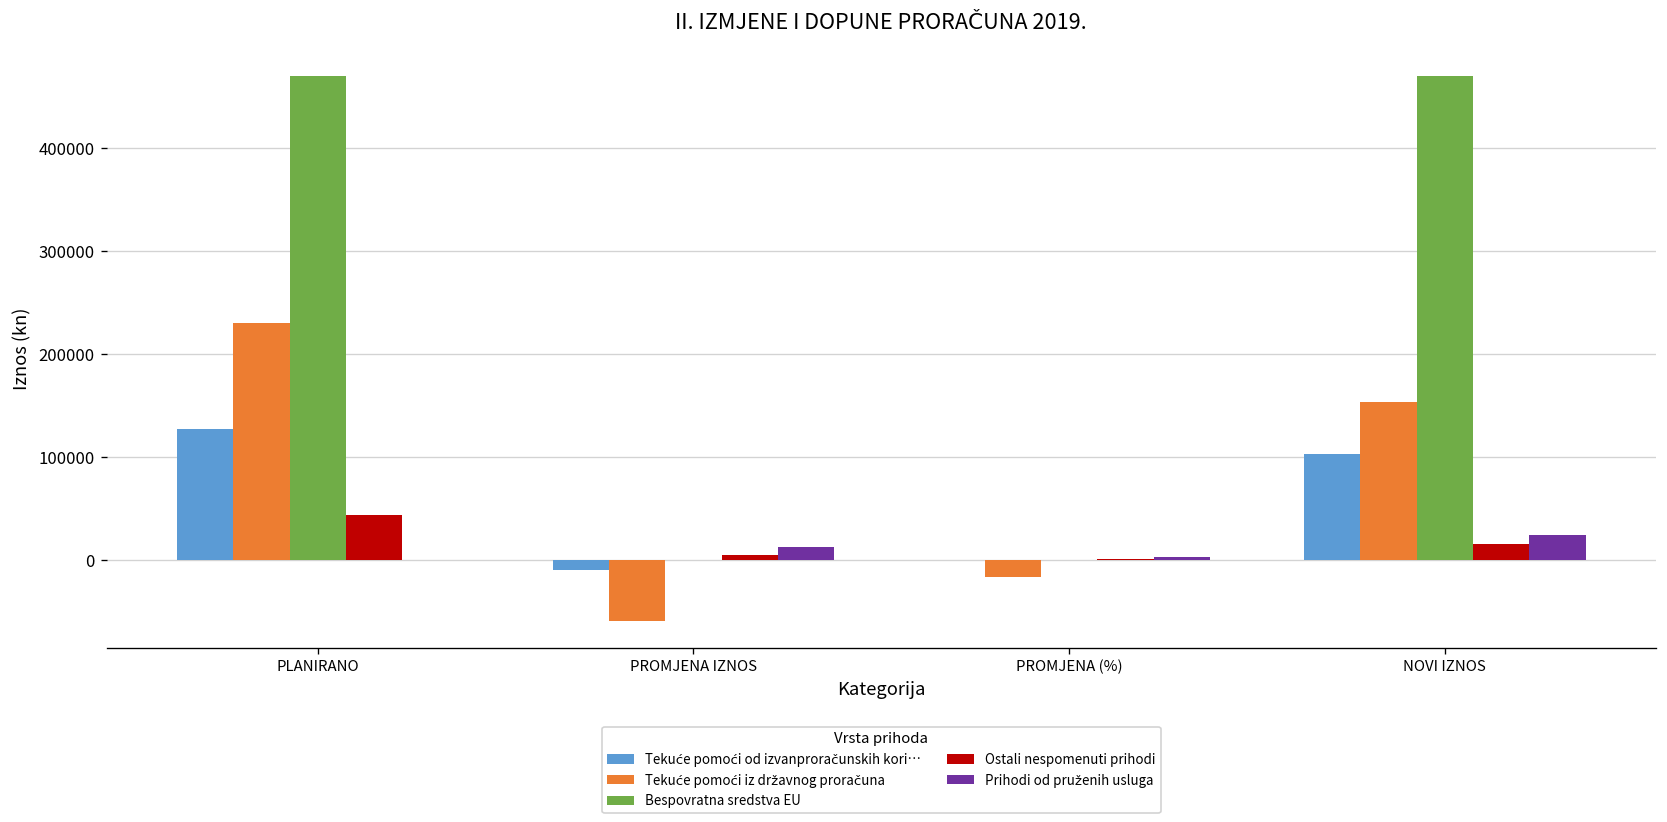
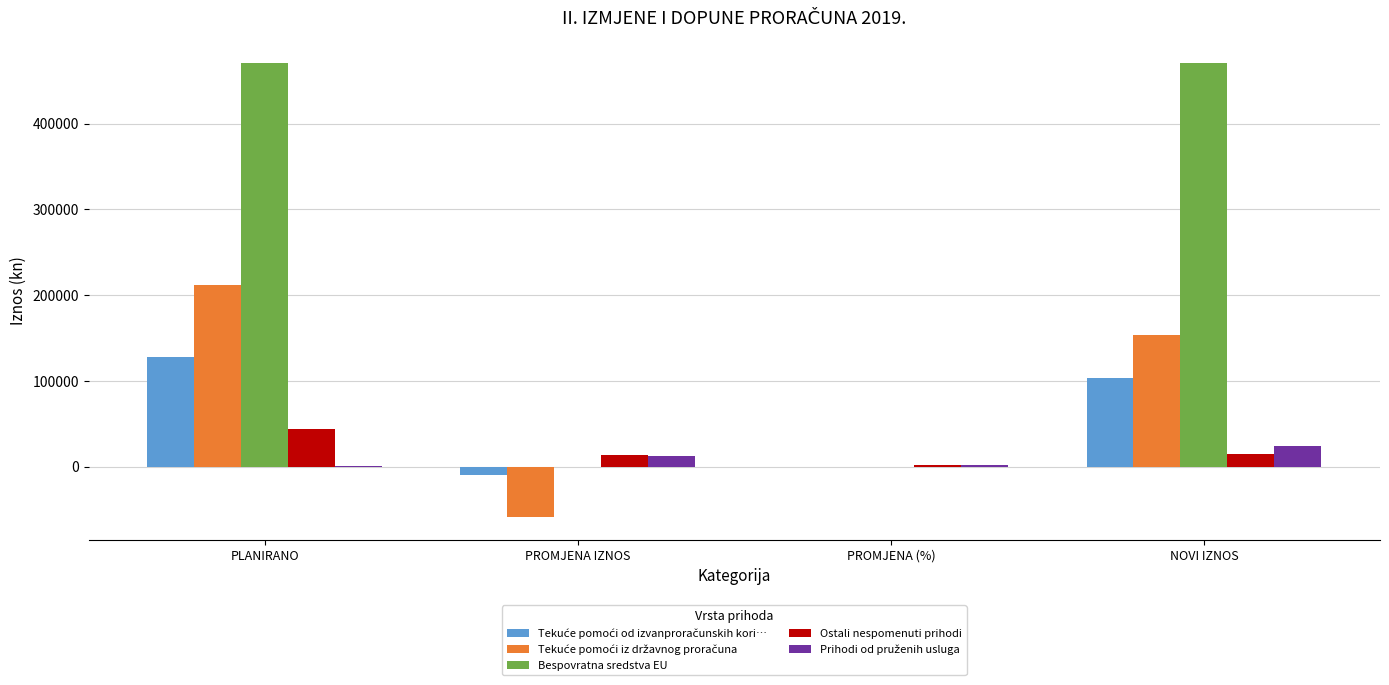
Tekuće pomoći iz državnog proračuna, PLANIRANO: 230000 -> 210000
Ostali nespomenuti prihodi, PROMJENA IZNOS: 0 -> 10000
Tekuće pomoći iz državnog proračuna, PROMJENA (%): -20000 -> 0
